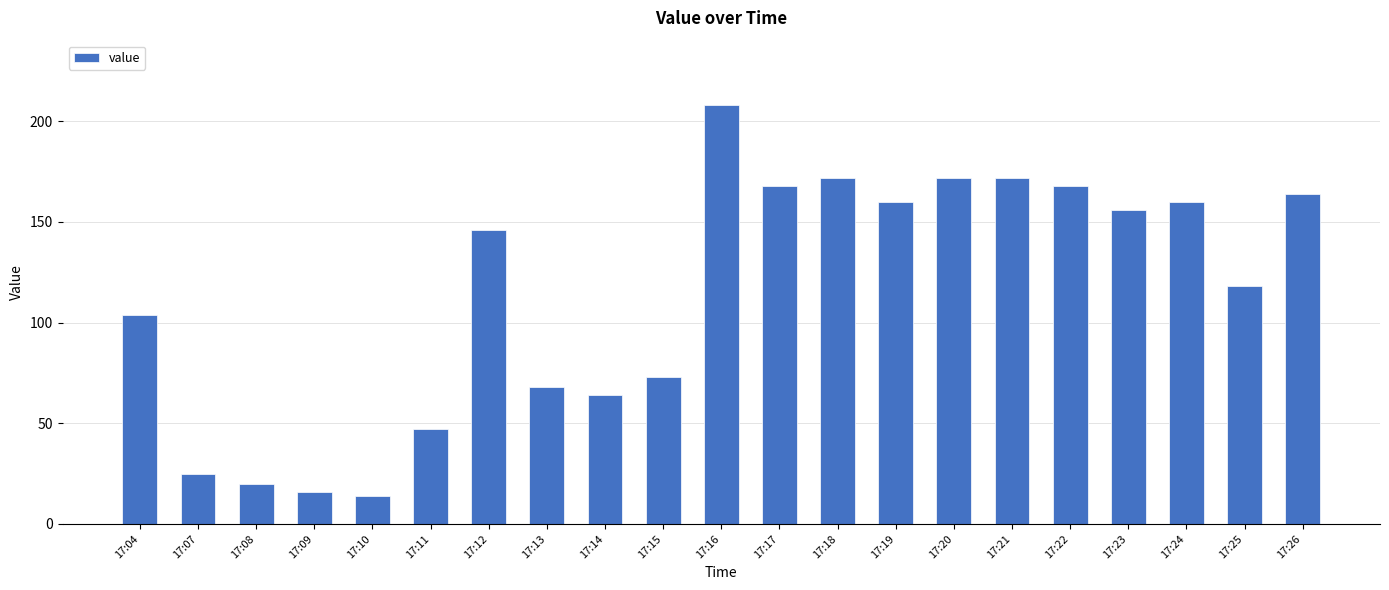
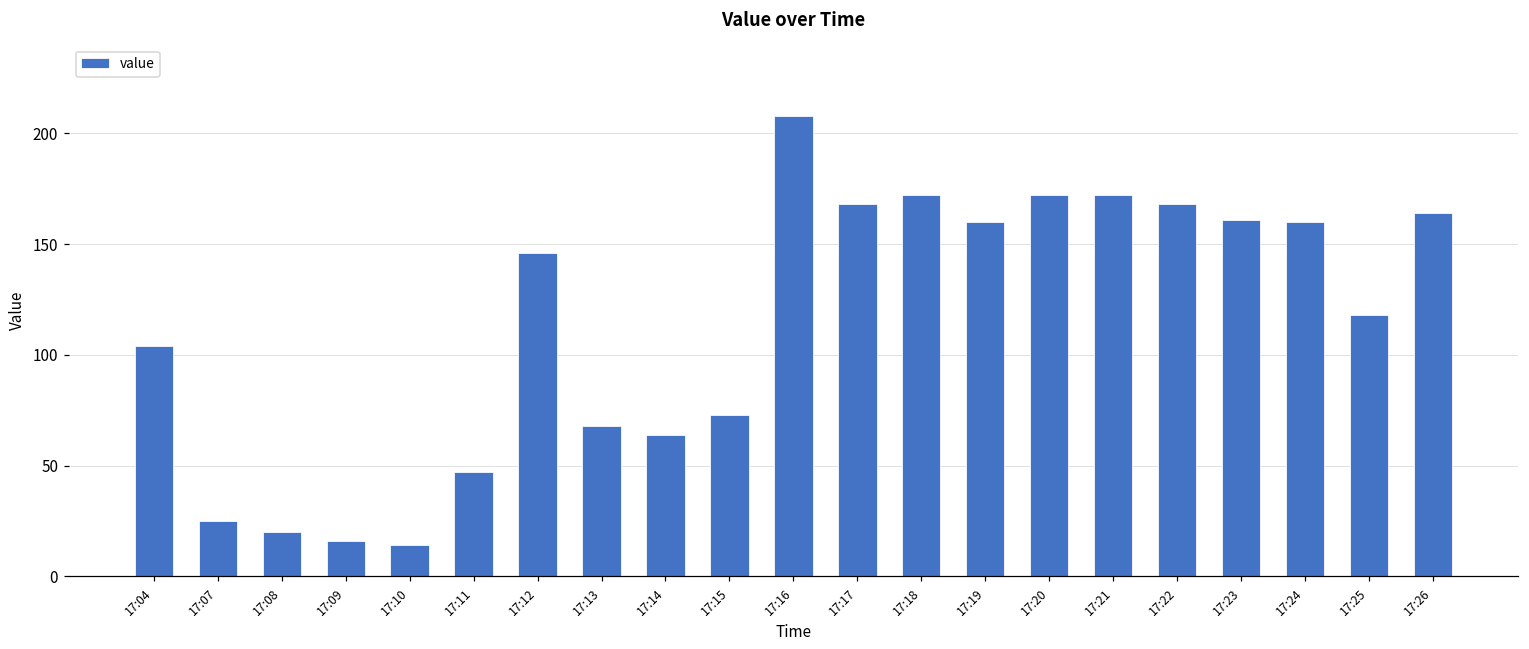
17:23: 156 -> 161
